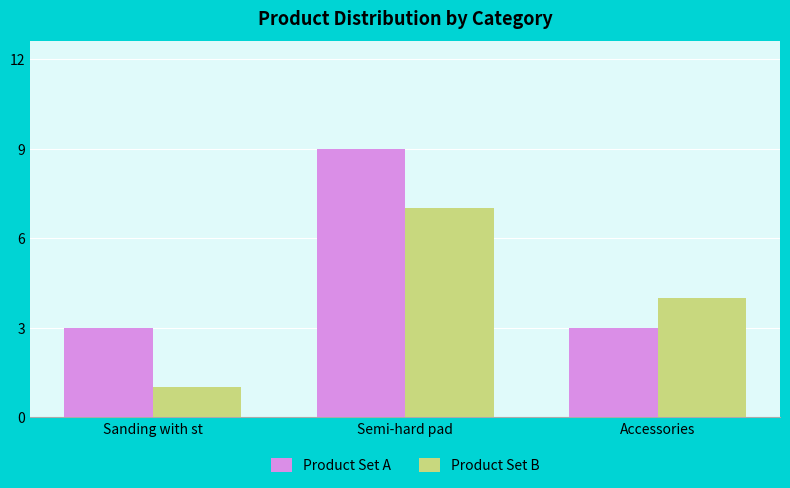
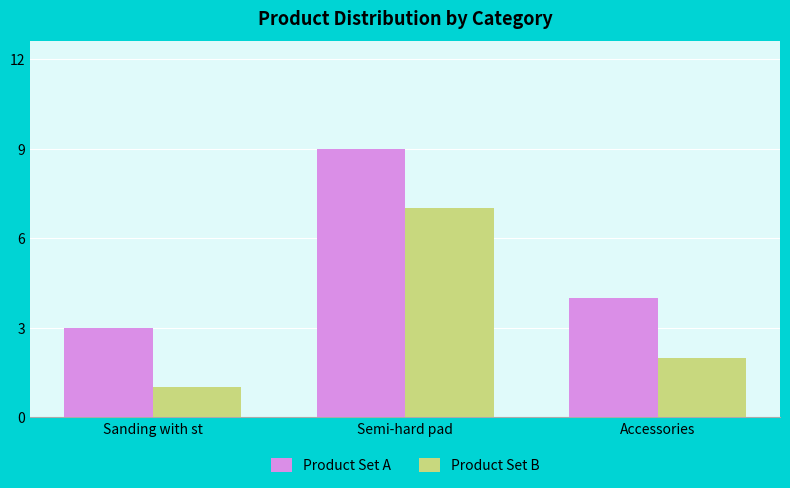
Product Set A, Accessories: 3 -> 4
Product Set B, Accessories: 4 -> 2
